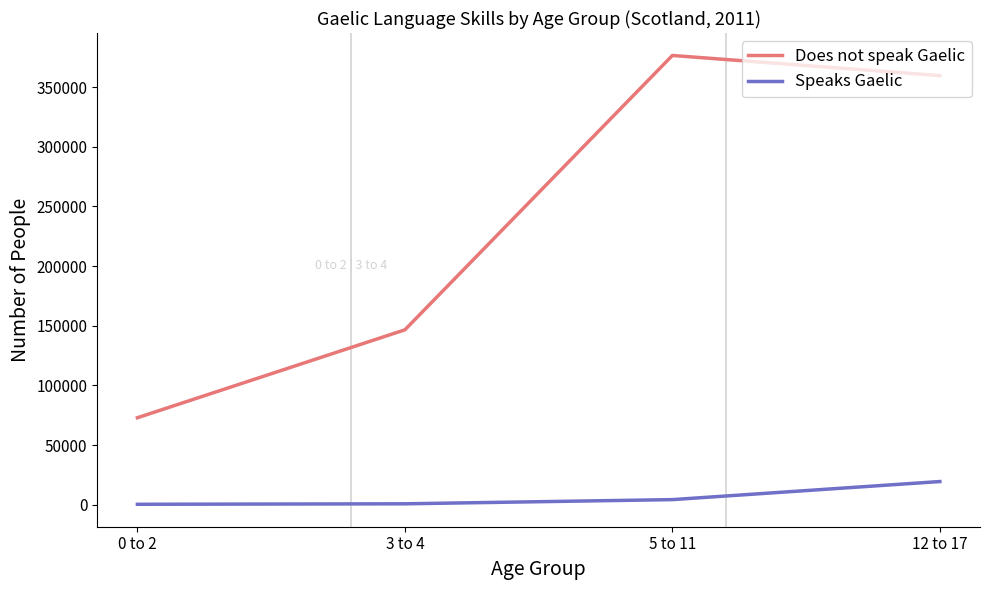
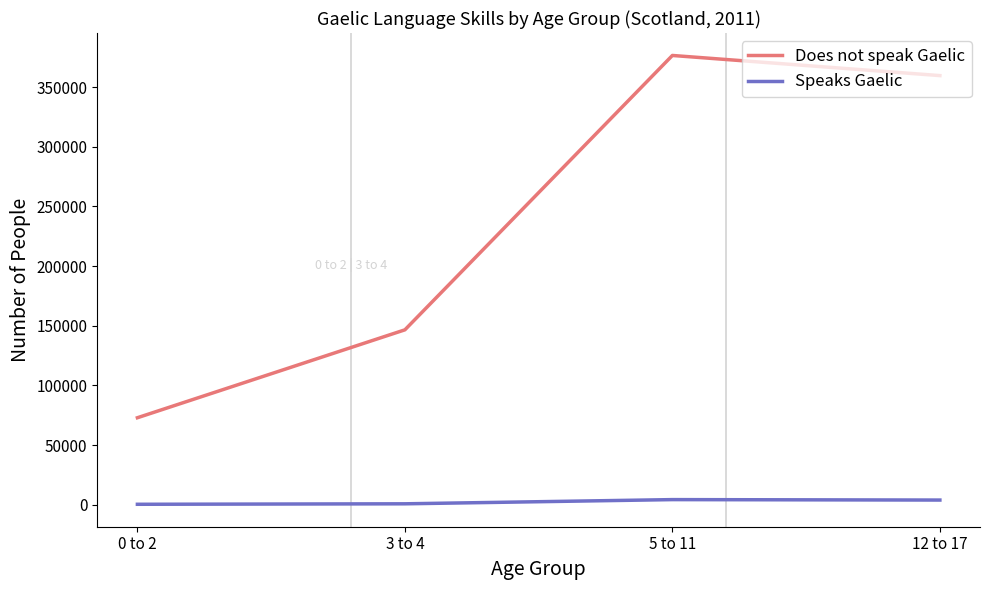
Speaks Gaelic, 12 to 17: 19000 -> 4000
